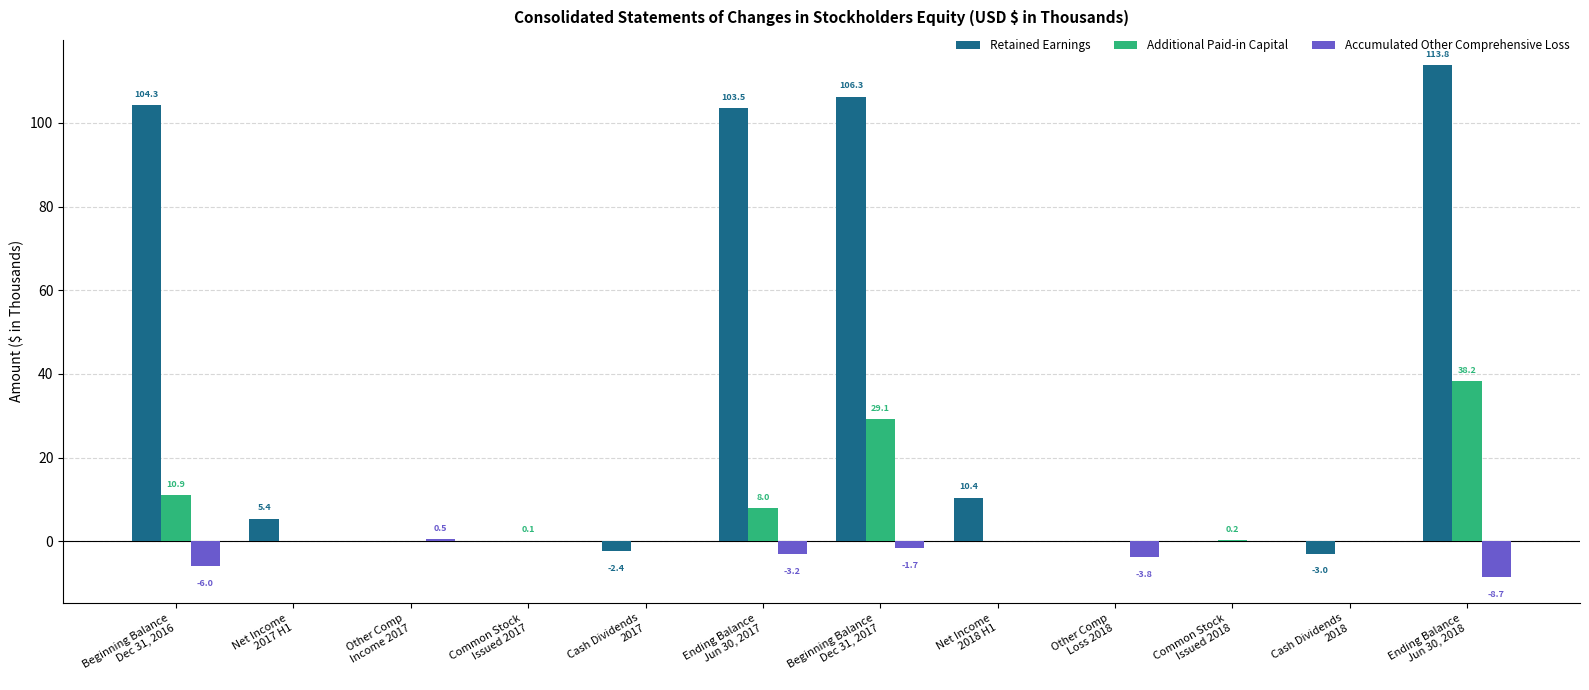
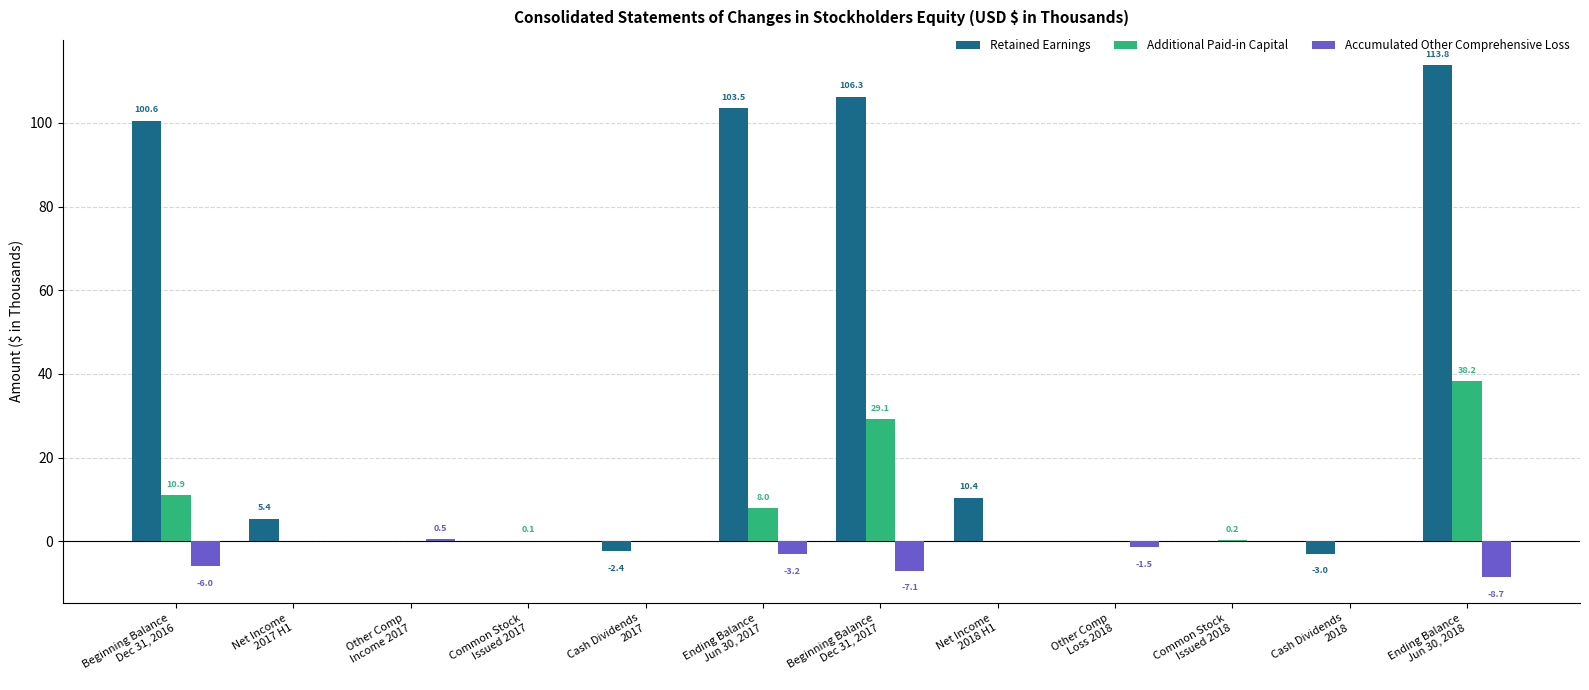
Retained Earnings, Beginning Balance Dec 31, 2016: 104.3 -> 100.6
Accumulated Other Comprehensive Loss, Beginning Balance Dec 31, 2017: -1.7 -> -7.1
Accumulated Other Comprehensive Loss, Other Comp Loss 2018: -3.8 -> -1.5
